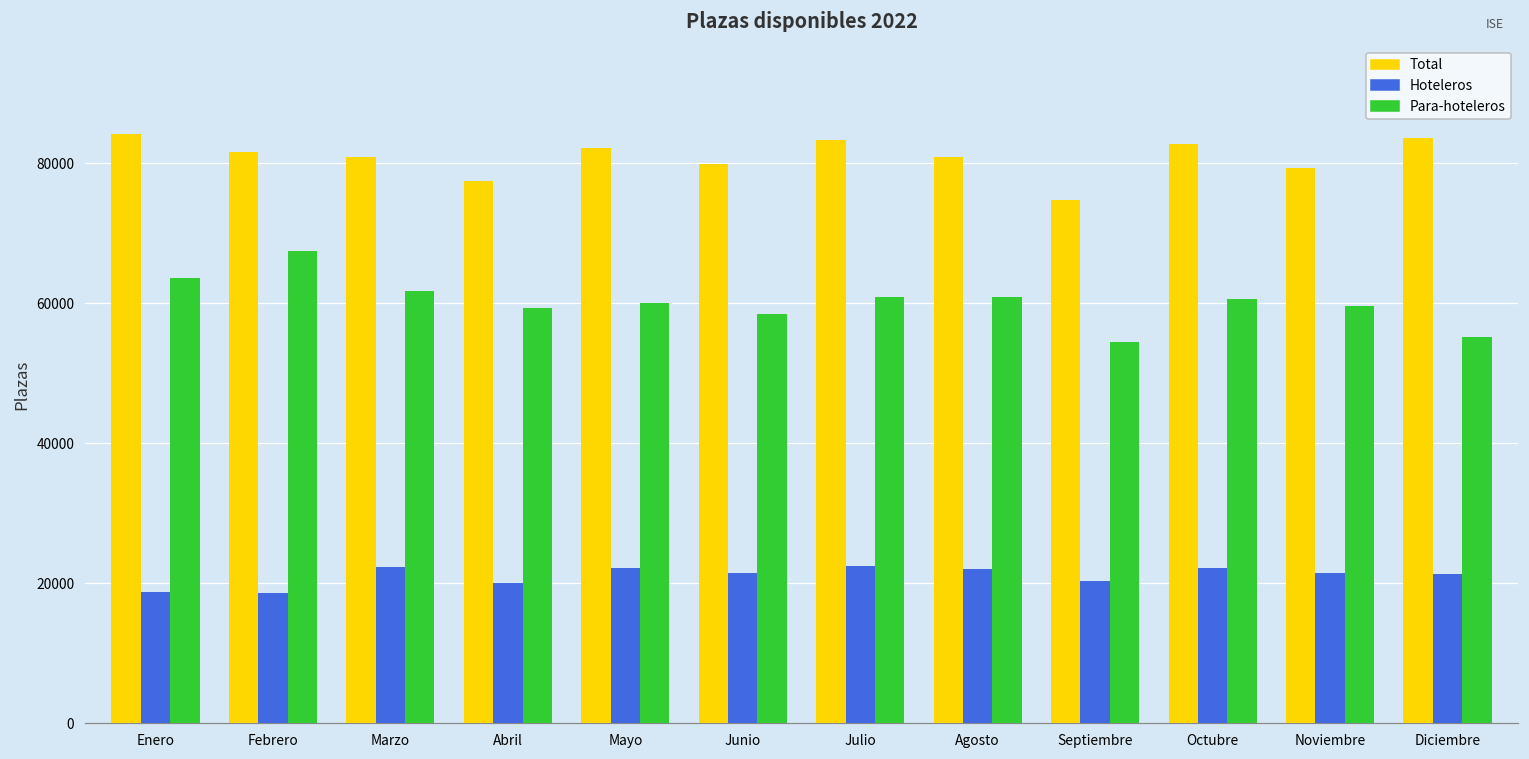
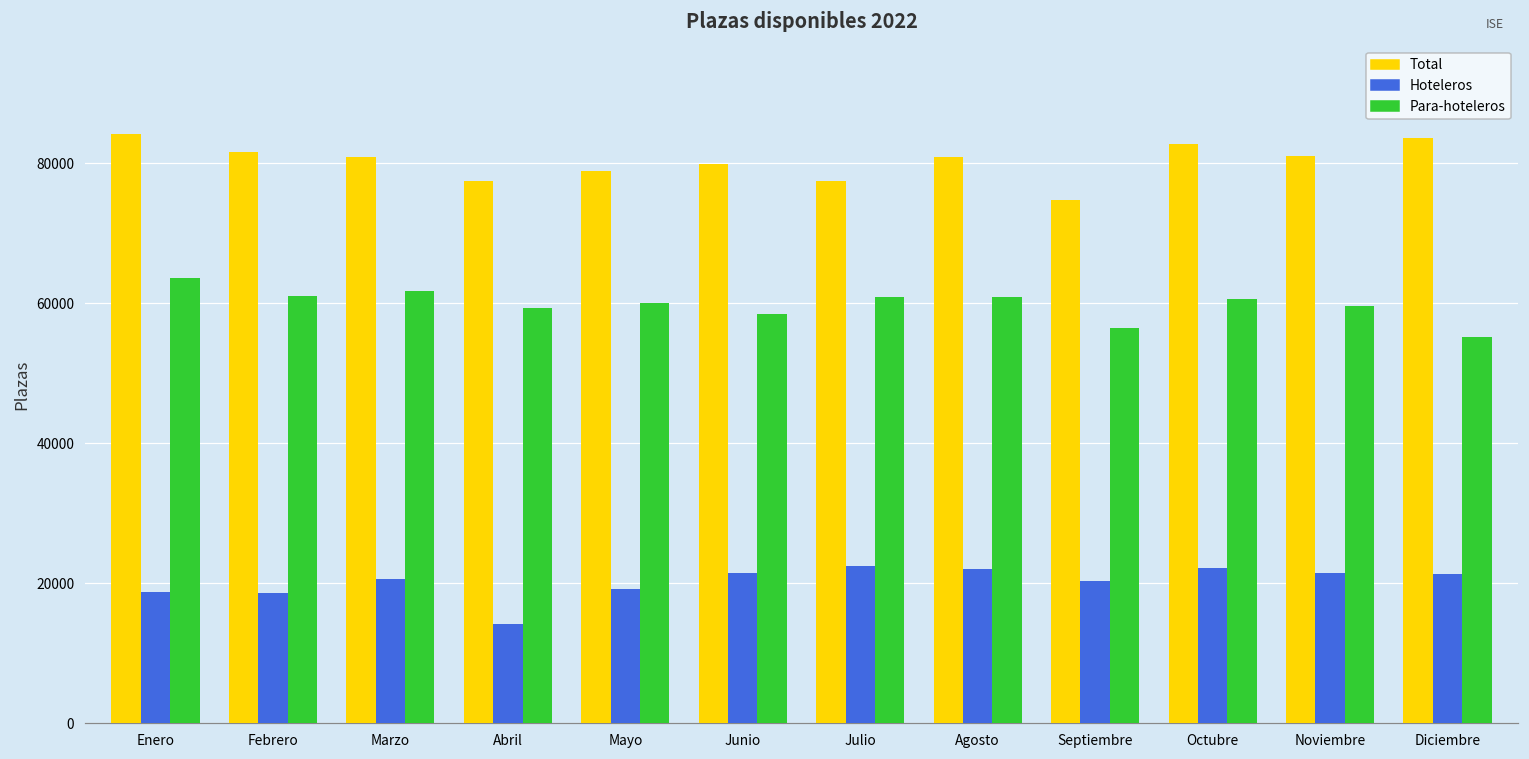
Para-hoteleros, Febrero: 67000 -> 61000
Hoteleros, Marzo: 22000 -> 21000
Hoteleros, Abril: 20000 -> 14000
Total, Mayo: 82000 -> 79000
Hoteleros, Mayo: 22000 -> 19000
Total, Julio: 83000 -> 77000
Para-hoteleros, Septiembre: 55000 -> 56000
Total, Noviembre: 79000 -> 81000
